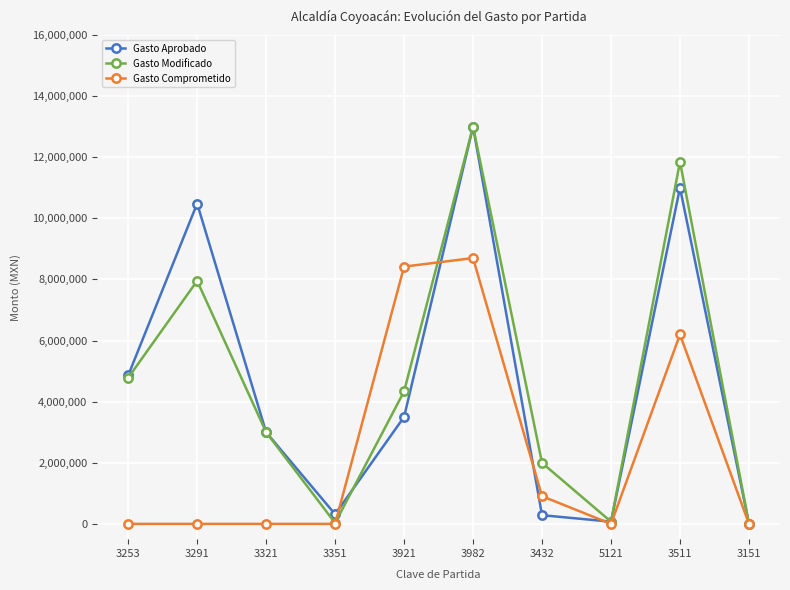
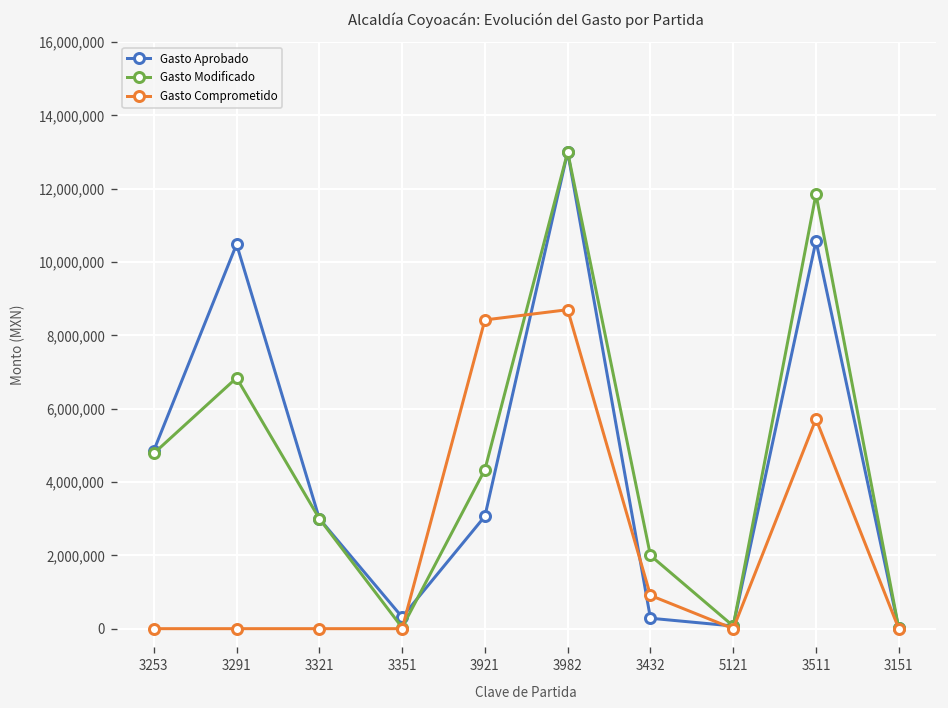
Gasto Modificado, 3291: 8,000,000 -> 6,800,000
Gasto Aprobado, 3921: 3,500,000 -> 3,100,000
Gasto Aprobado, 3511: 11,000,000 -> 10,600,000
Gasto Comprometido, 3511: 6,200,000 -> 5,700,000
